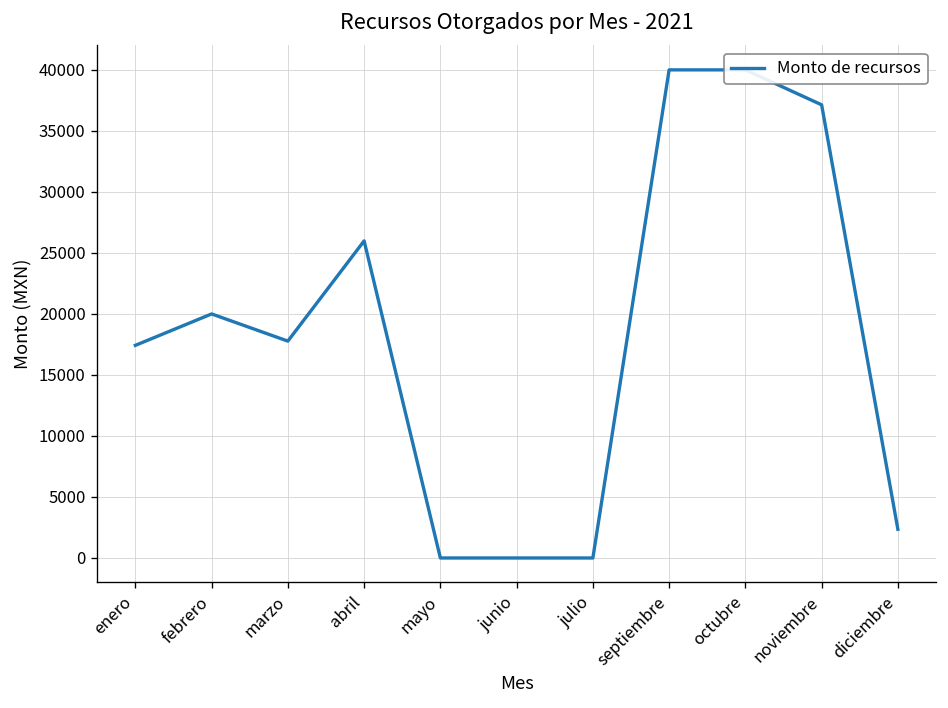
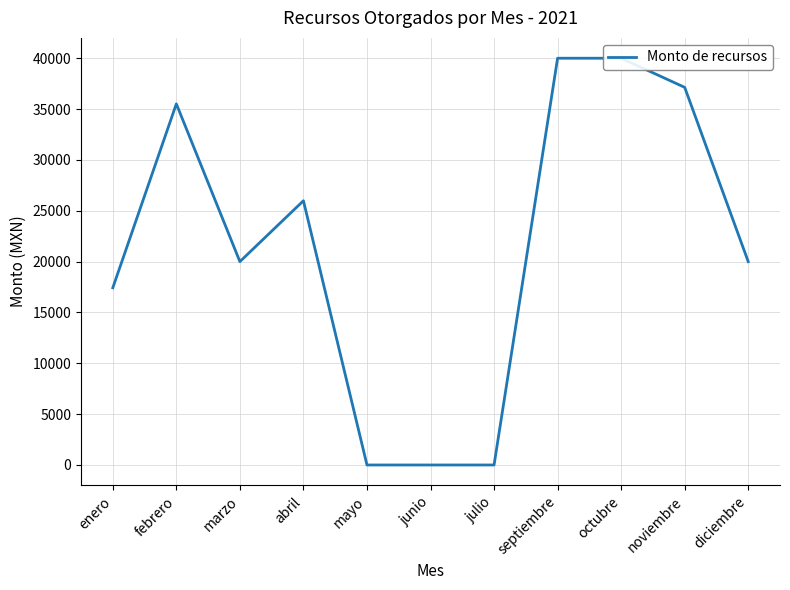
febrero: 20000 -> 35500
marzo: 17800 -> 20000
diciembre: 2400 -> 20000
